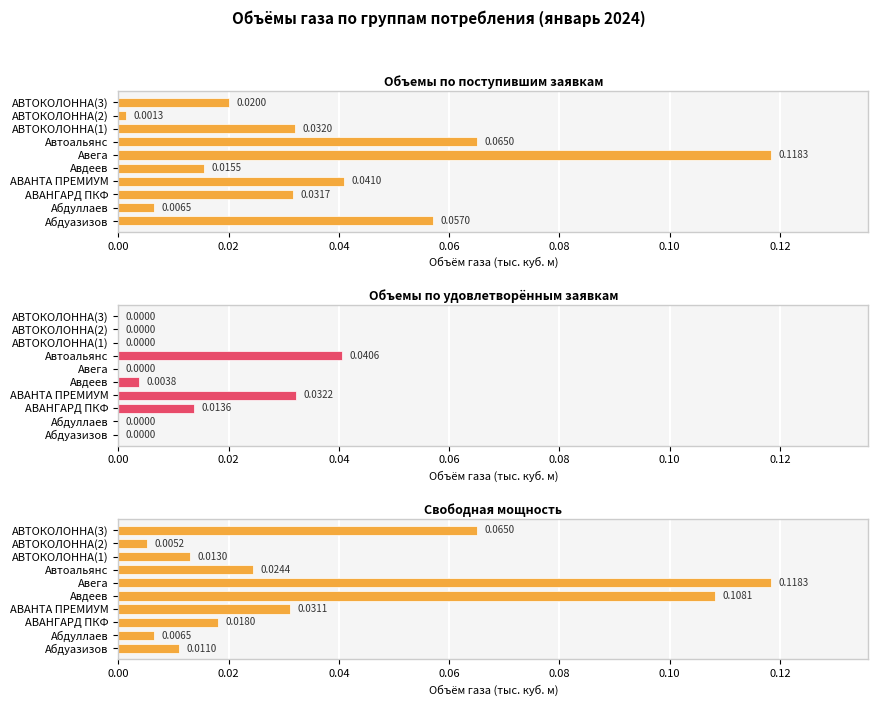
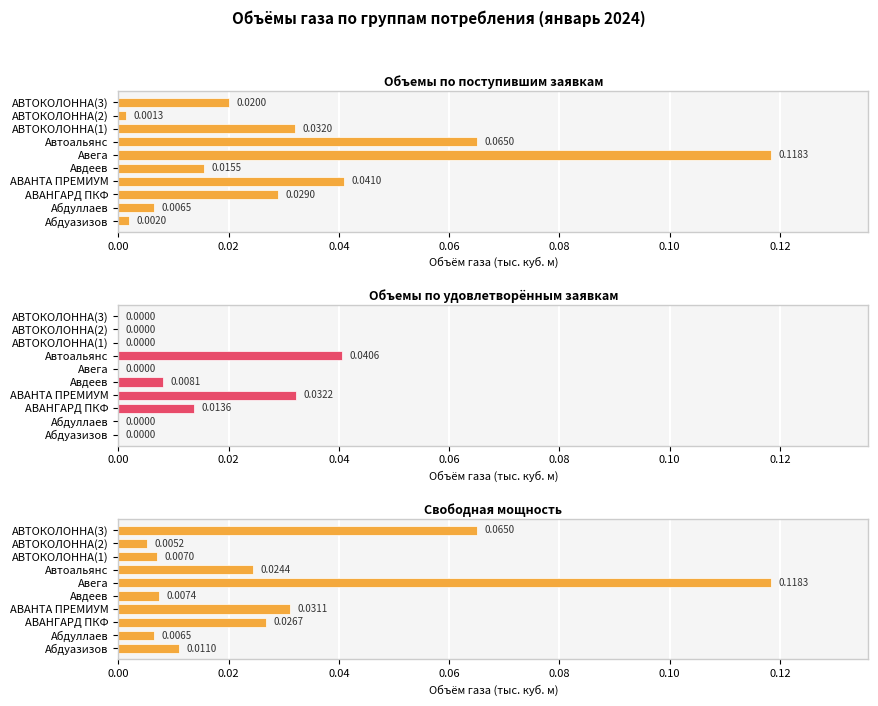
Объемы по поступившим заявкам, АВАНГАРД ПКФ: 0.0317 -> 0.0290
Объемы по поступившим заявкам, Абдуазизов: 0.0570 -> 0.0020
Объемы по удовлетворённым заявкам, Авдеев: 0.0038 -> 0.0081
Свободная мощность, АВТОКОЛОННА(1): 0.0130 -> 0.0070
Свободная мощность, Авдеев: 0.1081 -> 0.0074
Свободная мощность, АВАНГАРД ПКФ: 0.0180 -> 0.0267
